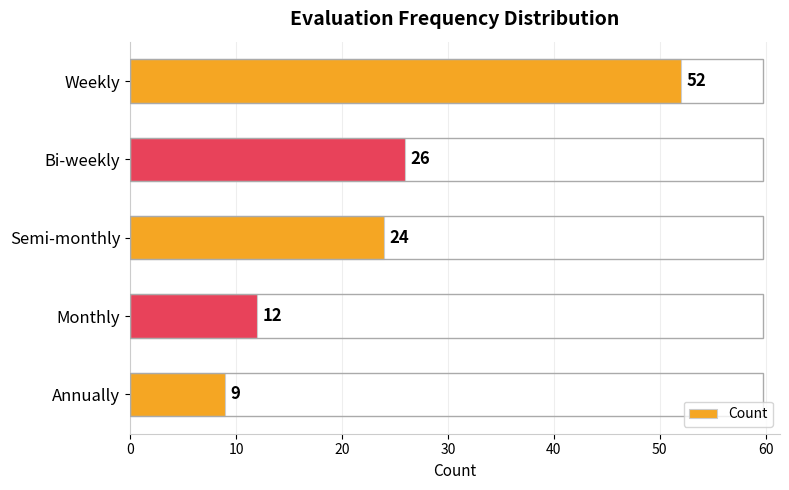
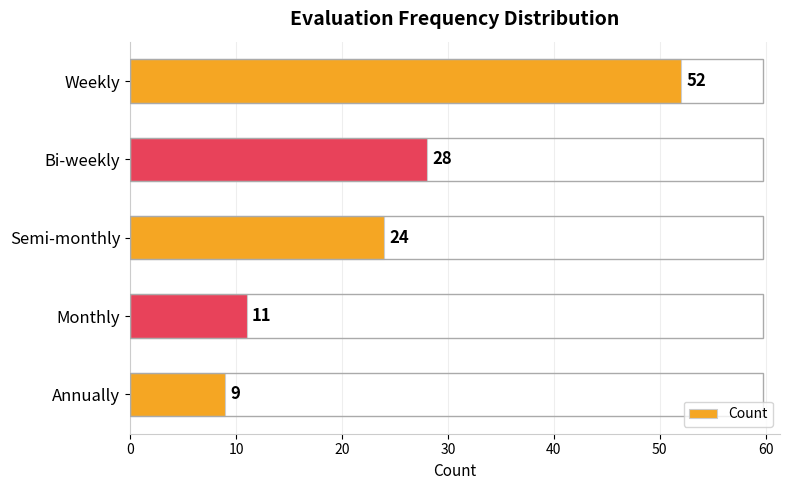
Bi-weekly: 26 -> 28
Monthly: 12 -> 11
